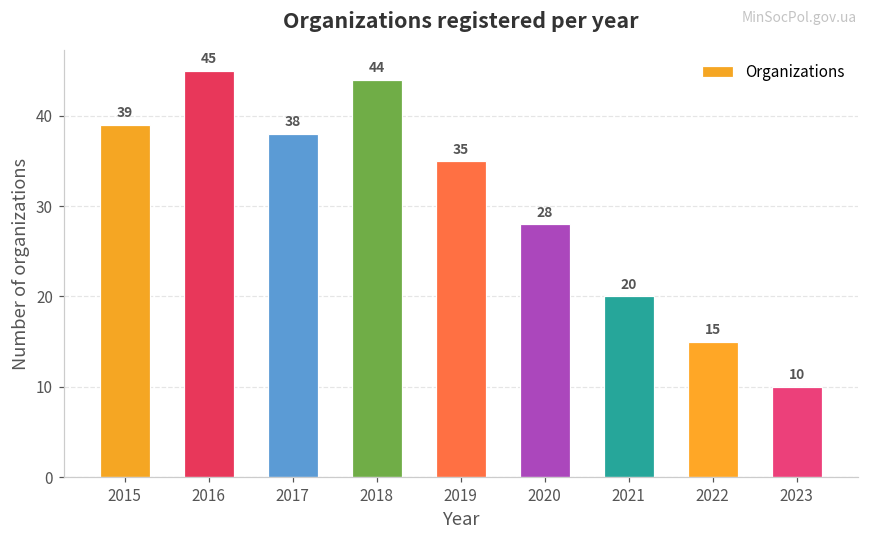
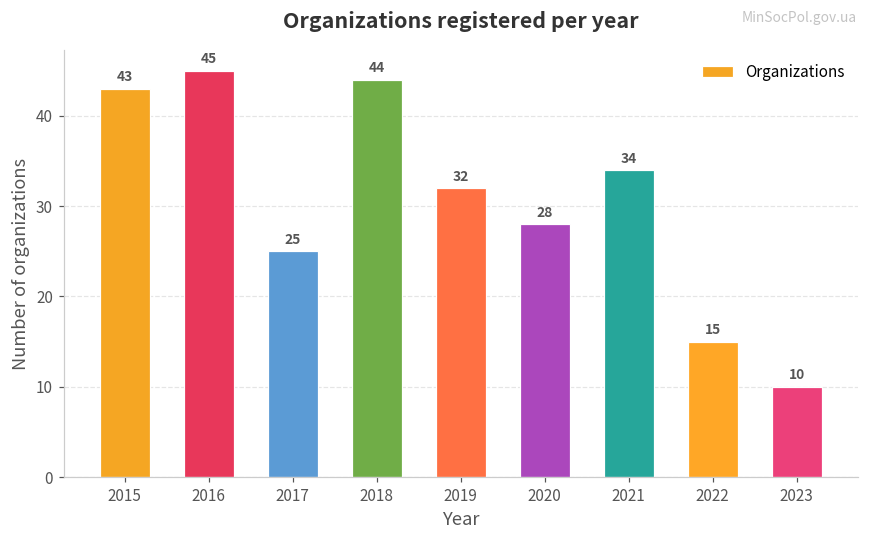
2015: 39 -> 43
2017: 38 -> 25
2019: 35 -> 32
2021: 20 -> 34
